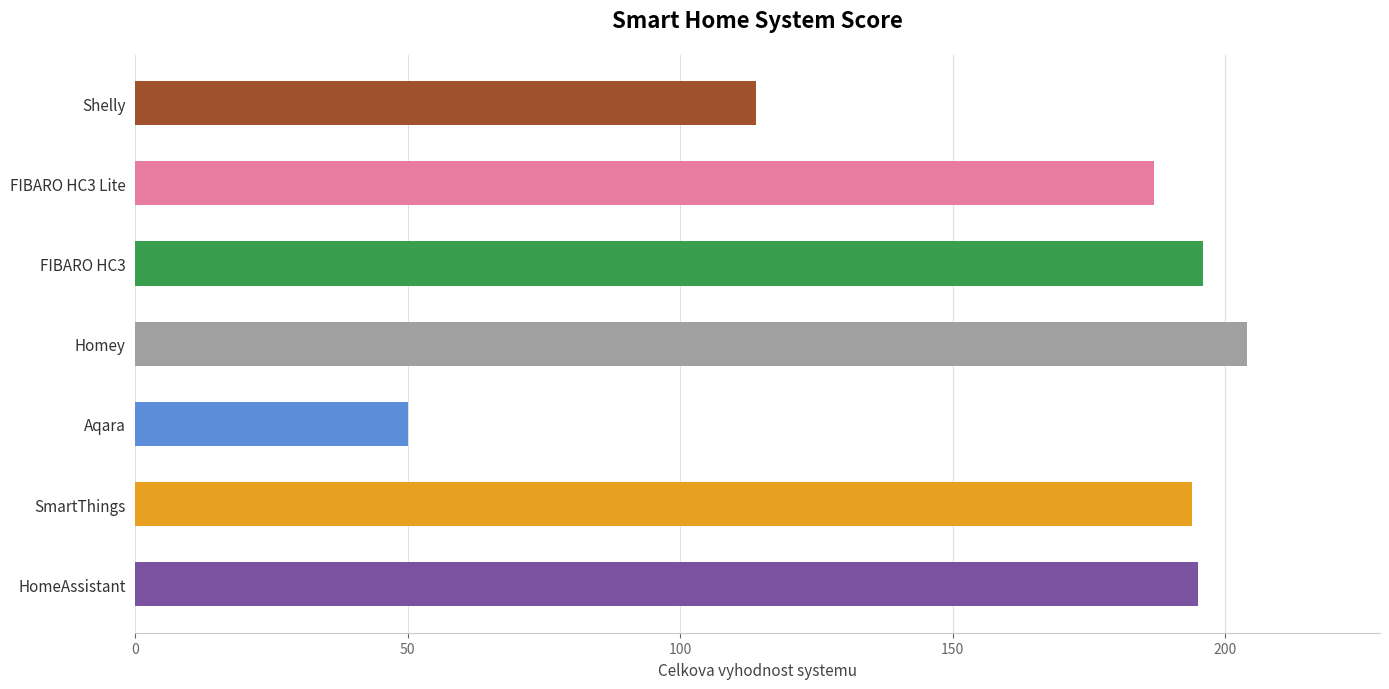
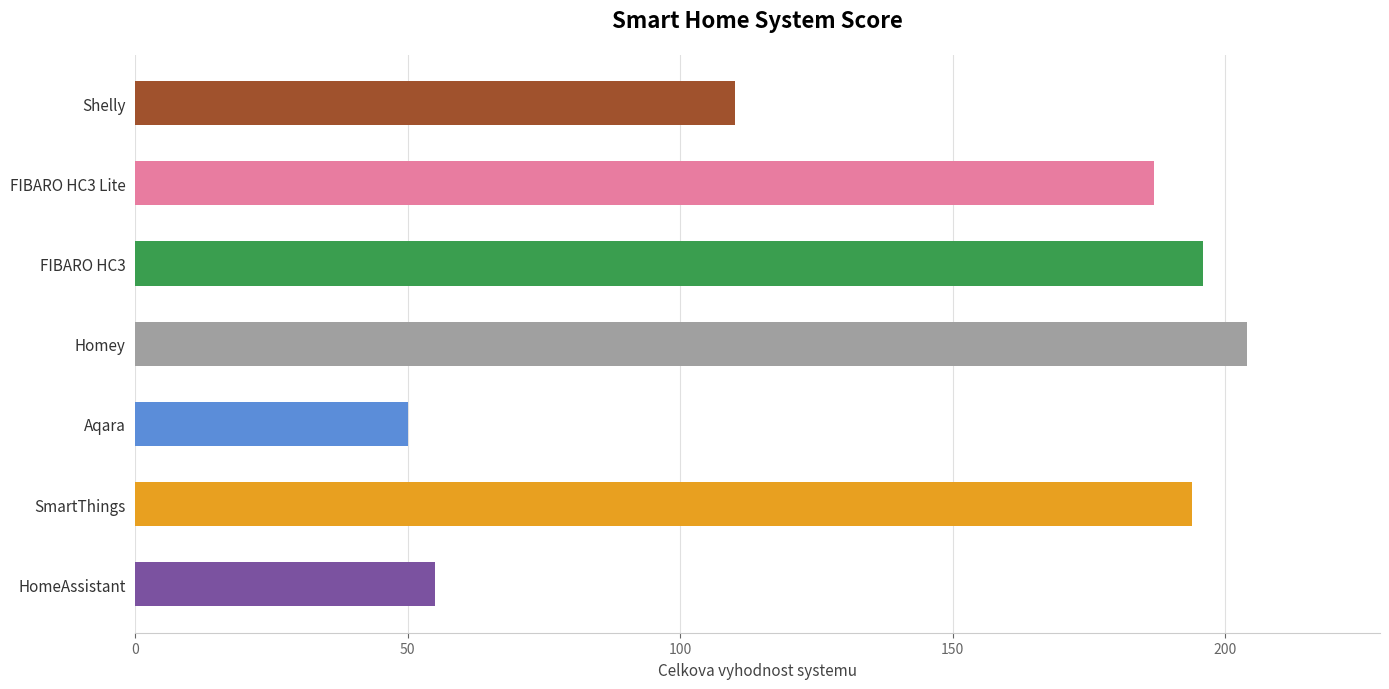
Shelly: 114 -> 110
HomeAssistant: 195 -> 55
